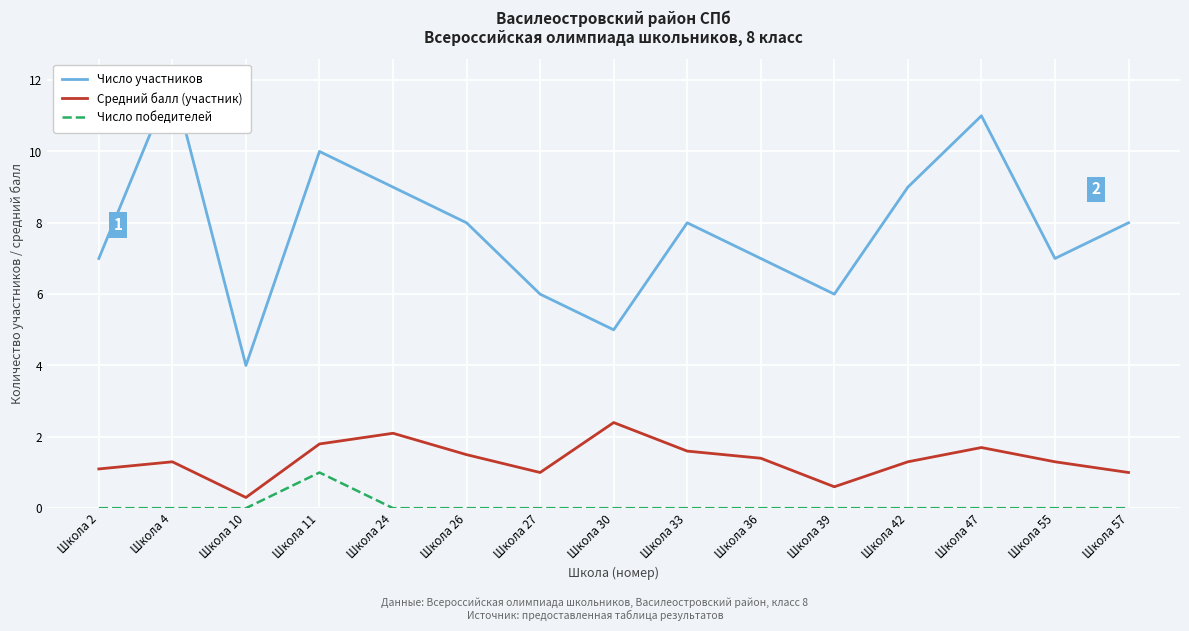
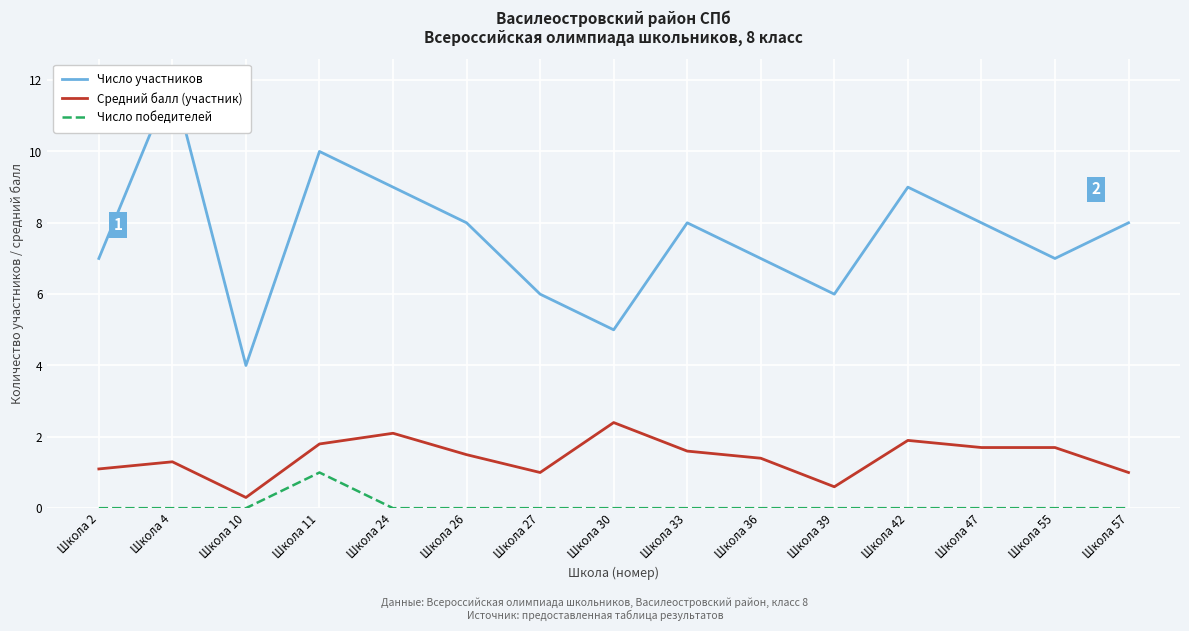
Средний балл (участник), Школа 42: 1.3 -> 1.9
Число участников, Школа 47: 11 -> 8
Средний балл (участник), Школа 55: 1.3 -> 1.7
